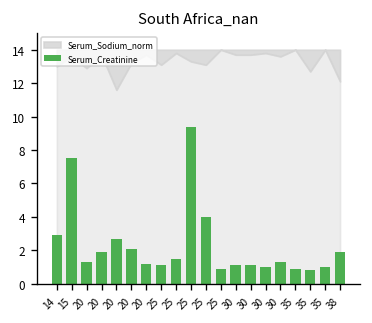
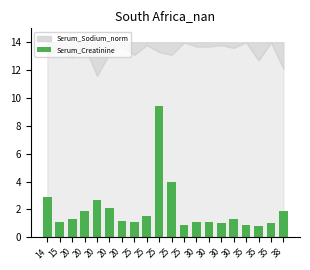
Serum_Creatinine, 15: 7.5 -> 1.1
